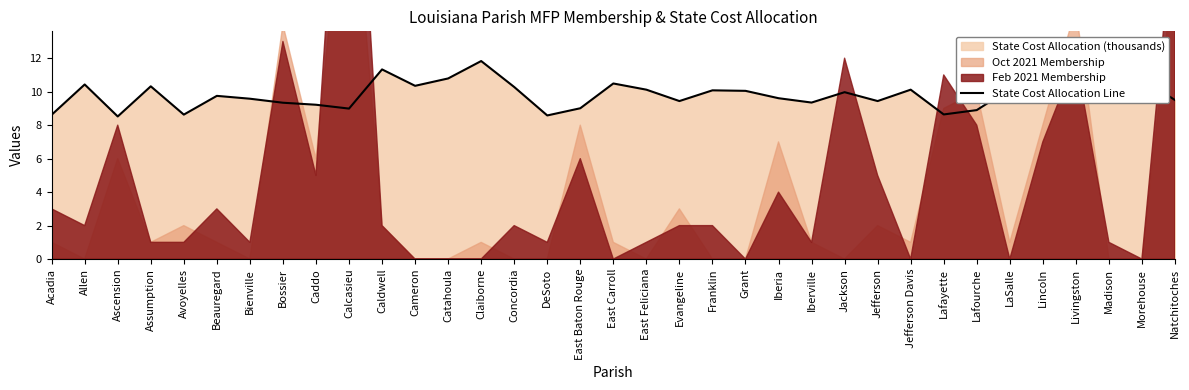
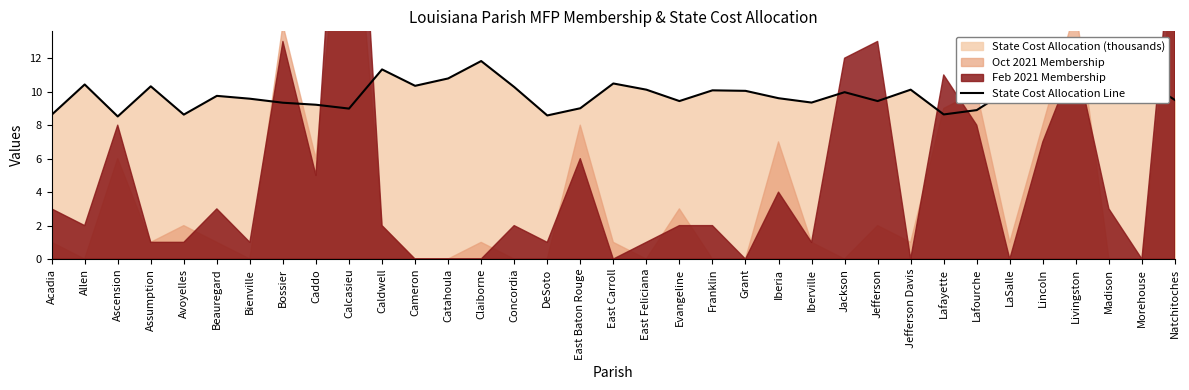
Feb 2021 Membership, Jefferson: 5 -> 13
Feb 2021 Membership, Madison: 1 -> 3
